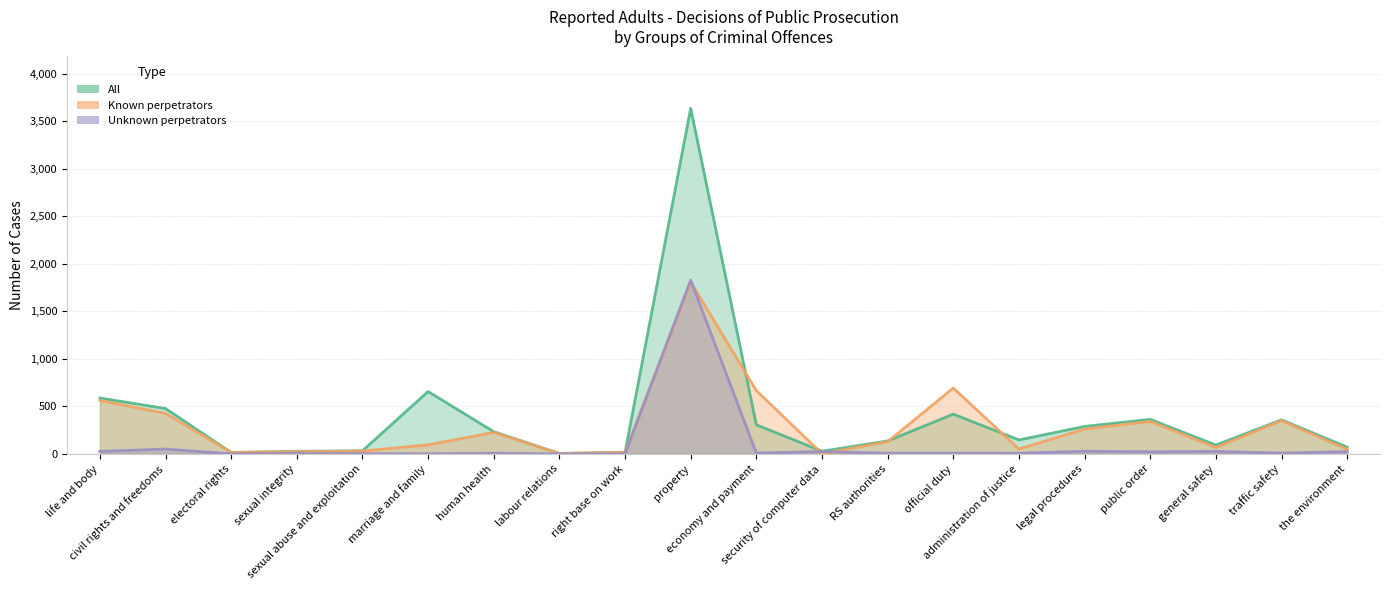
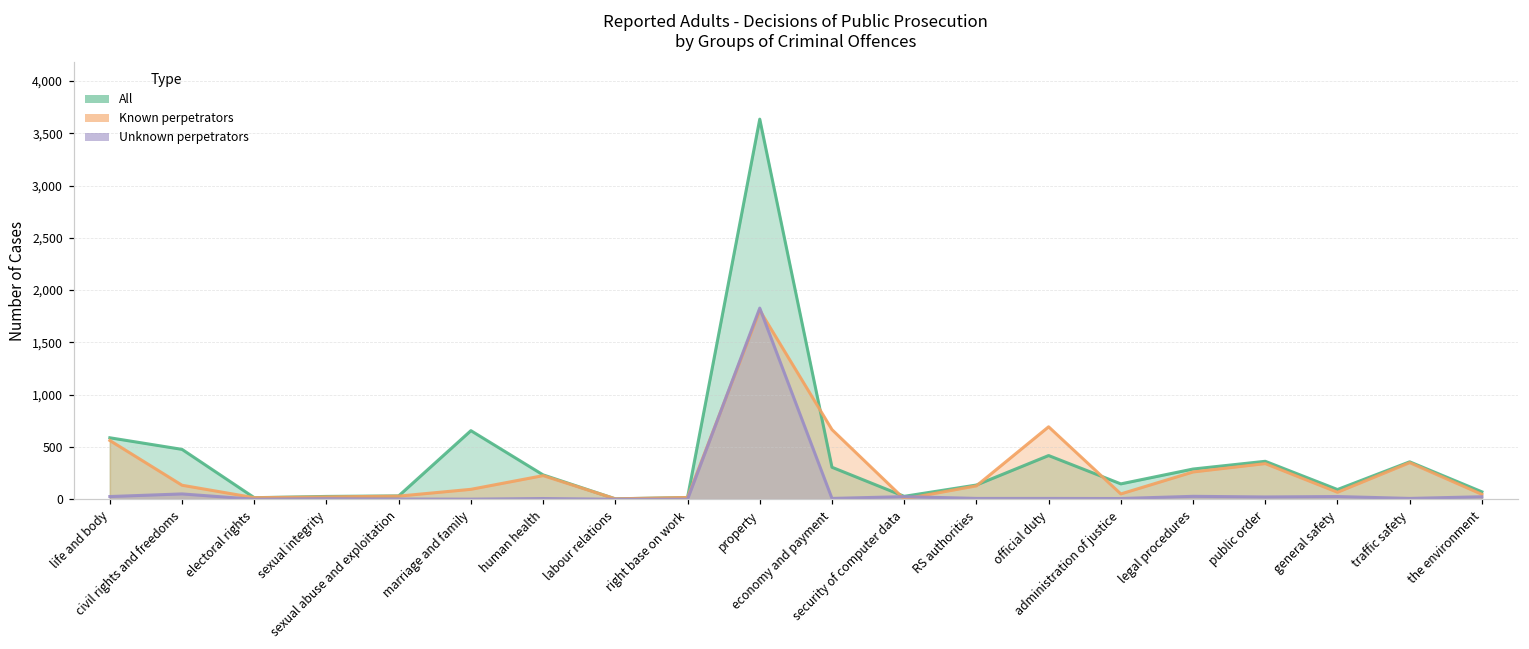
Known perpetrators, civil rights and freedoms: 400 -> 100
